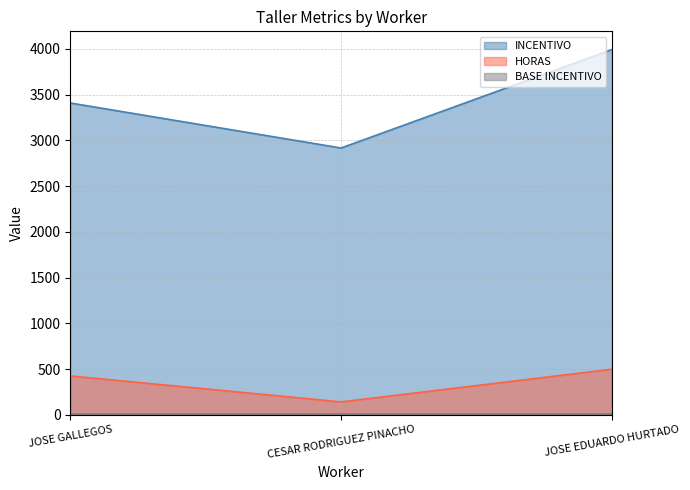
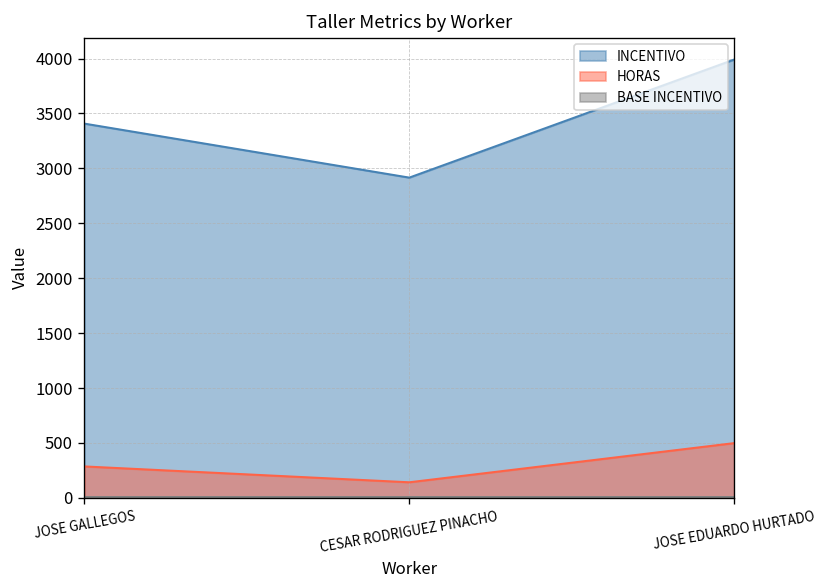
HORAS, JOSE GALLEGOS: 400 -> 300
